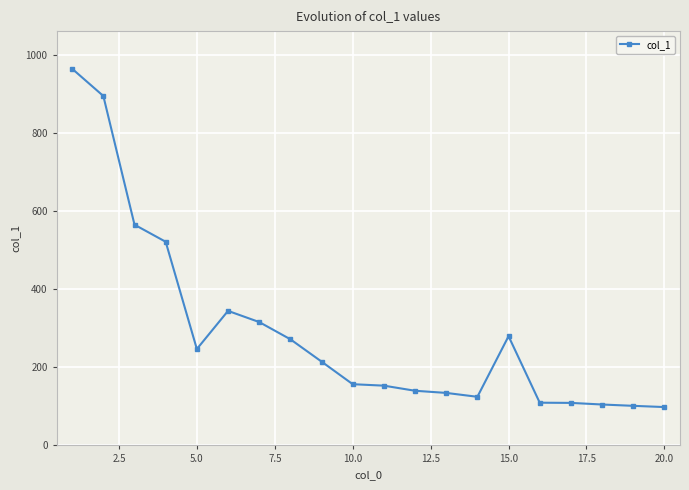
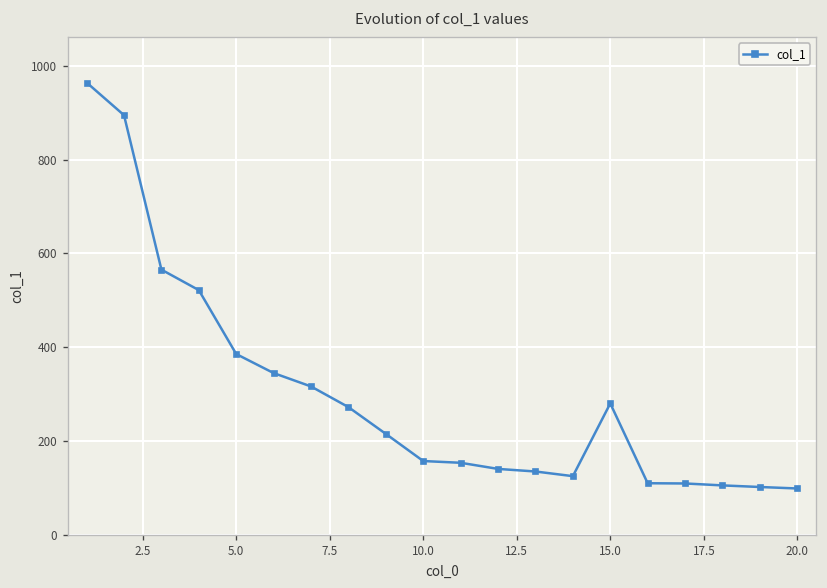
5.0: 250 -> 390
